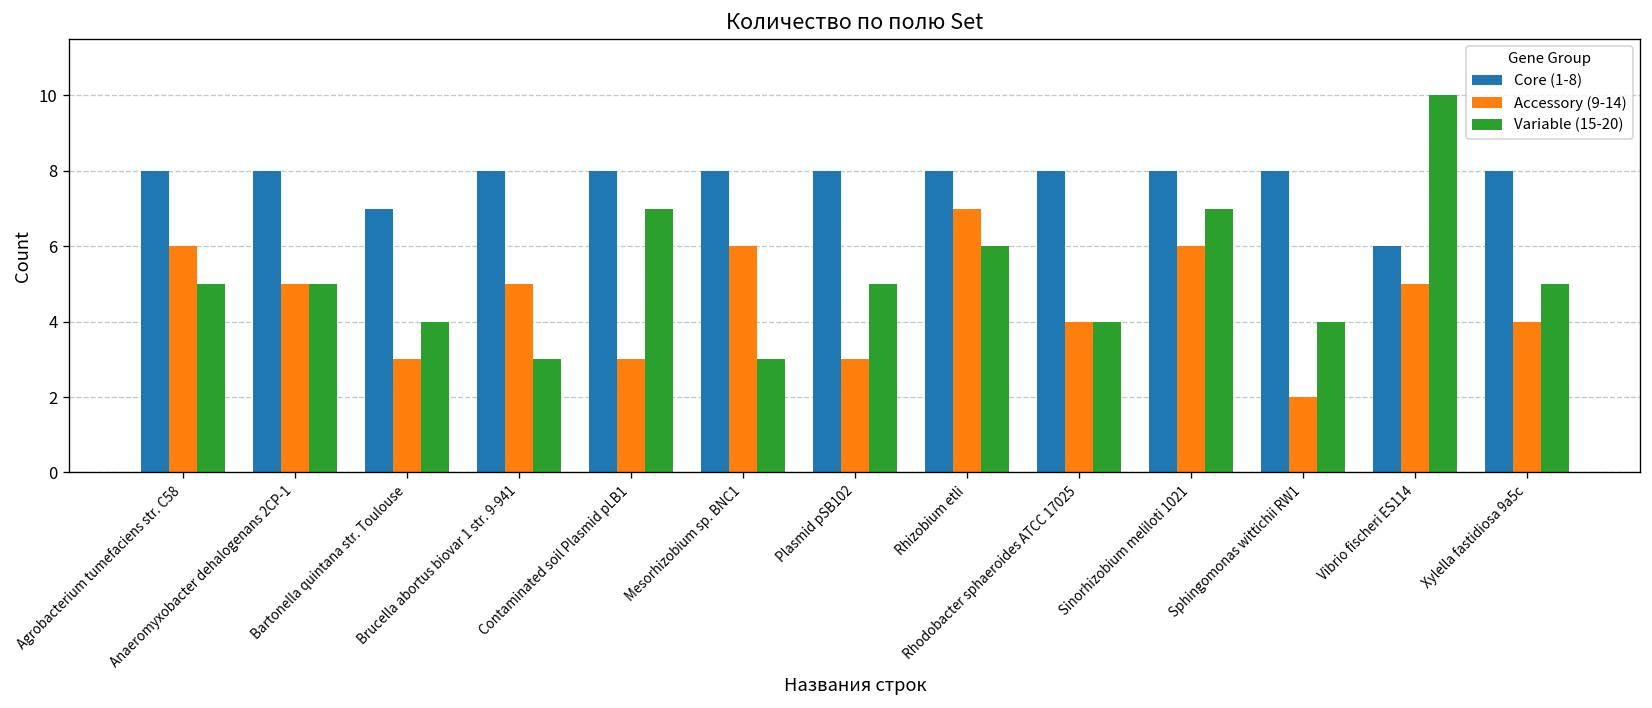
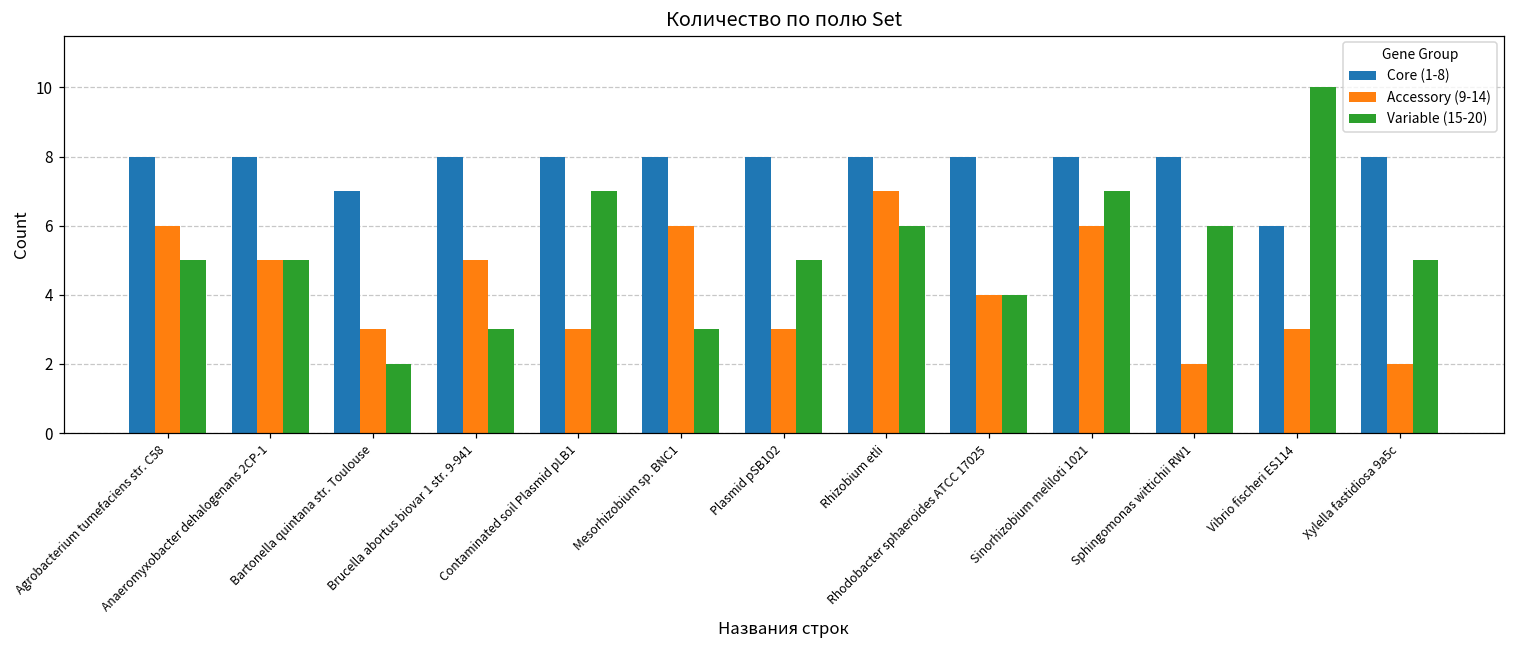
Variable (15-20), Bartonella quintana str. Toulouse: 4 -> 2
Variable (15-20), Sphingomonas wittichii RW1: 4 -> 6
Accessory (9-14), Vibrio fischeri ES114: 5 -> 3
Accessory (9-14), Xylella fastidiosa 9a5c: 4 -> 2
